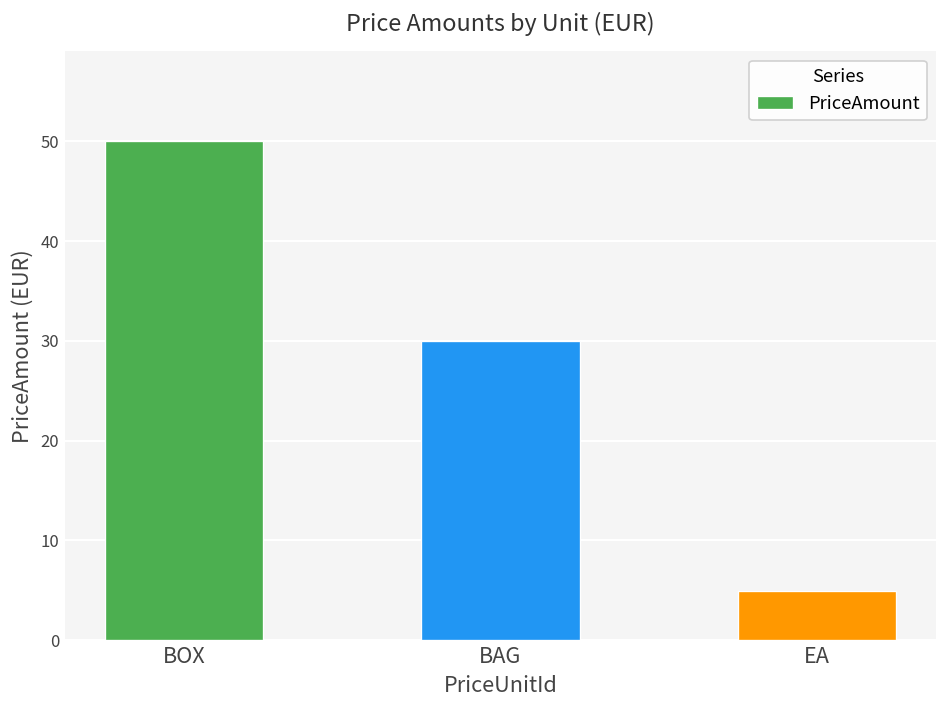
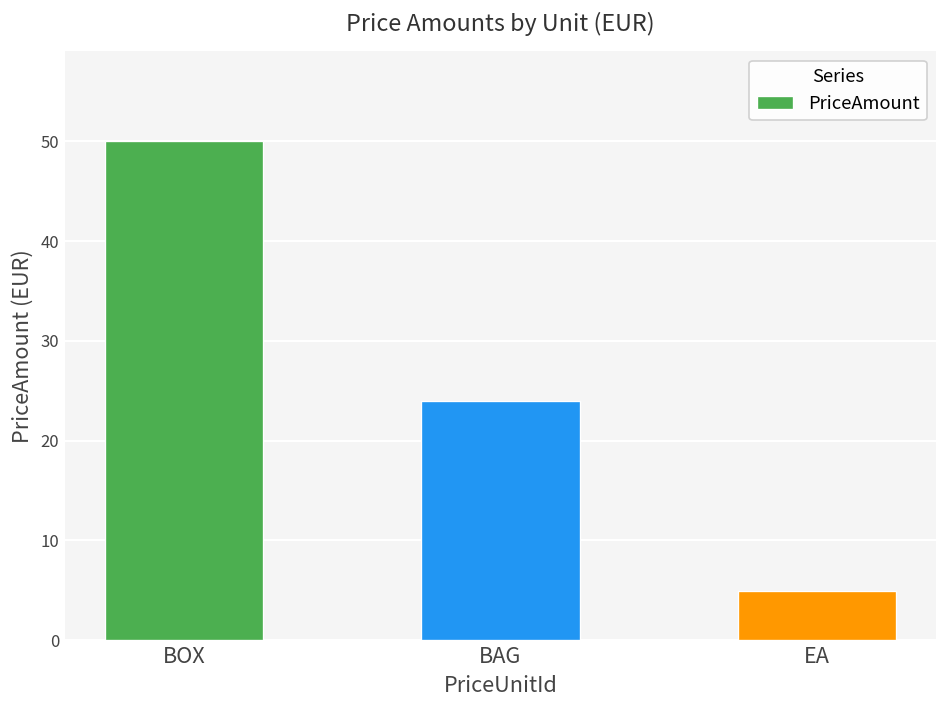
BAG: 30 -> 24
